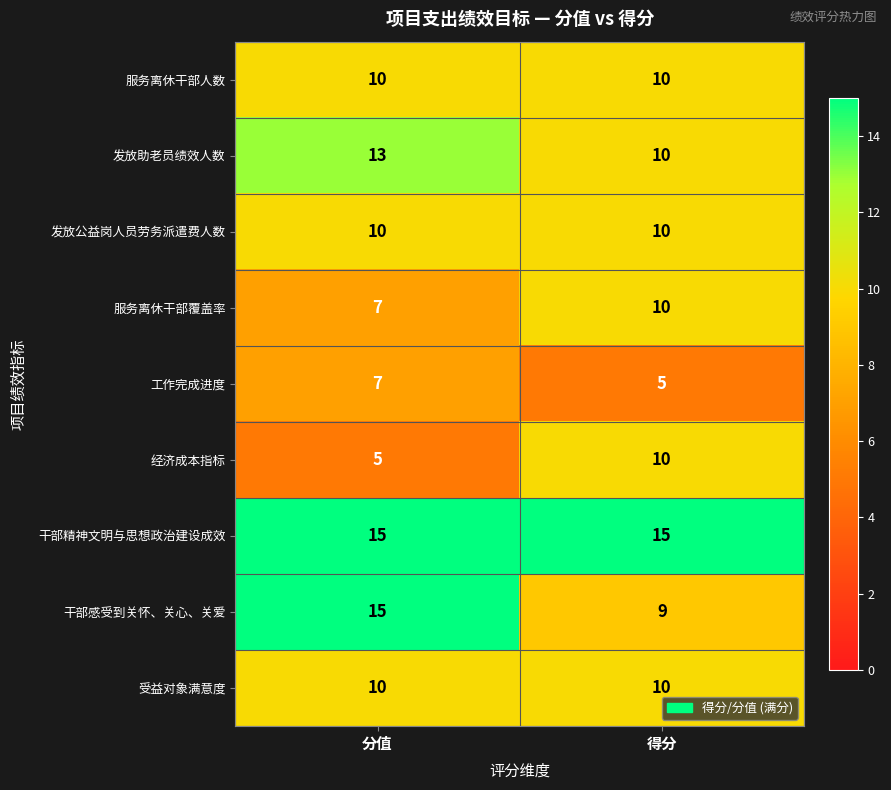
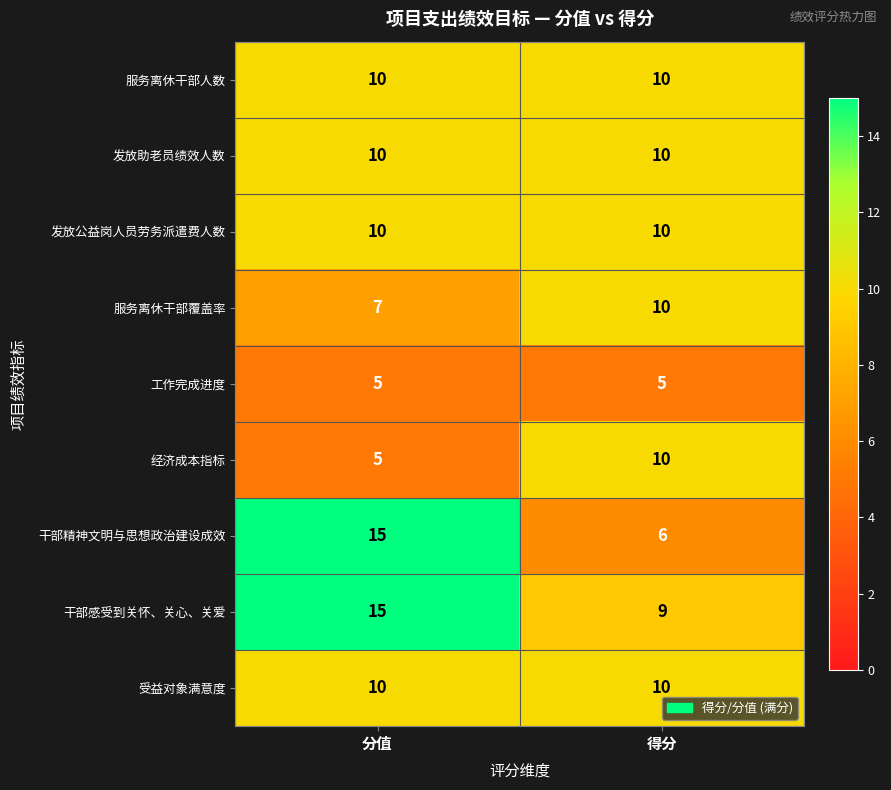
发放助老员绩效人数, 分值: 13 -> 10
工作完成进度, 分值: 7 -> 5
干部精神文明与思想政治建设成效, 得分: 15 -> 6
